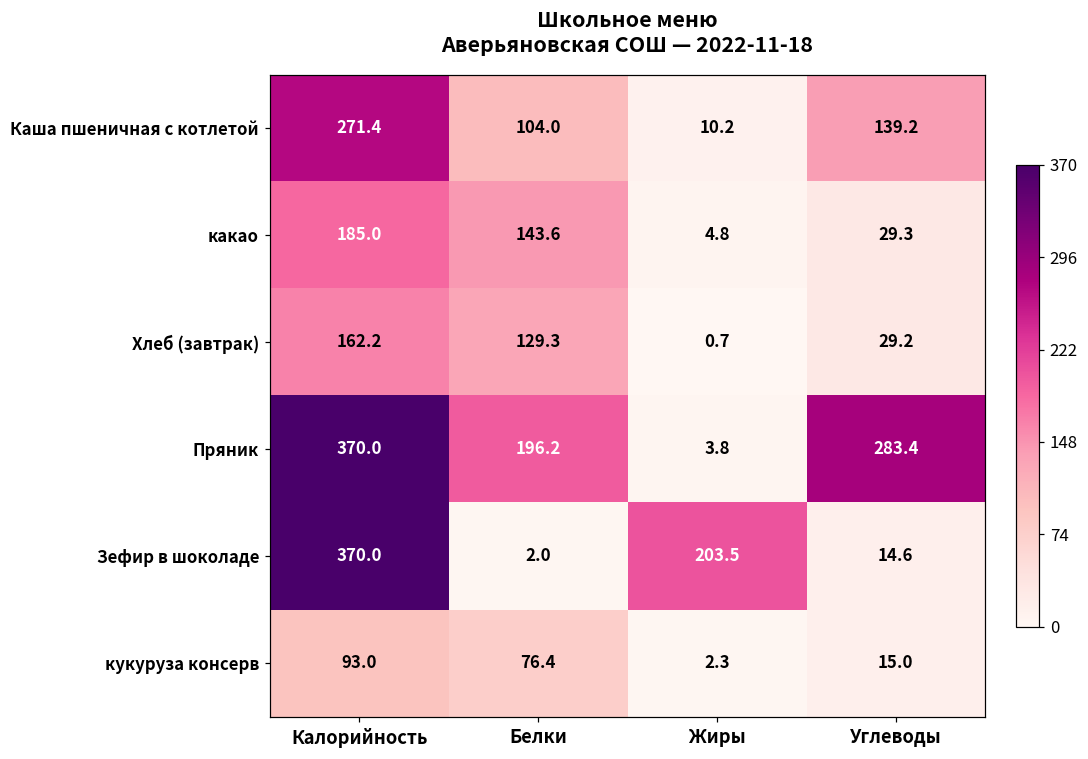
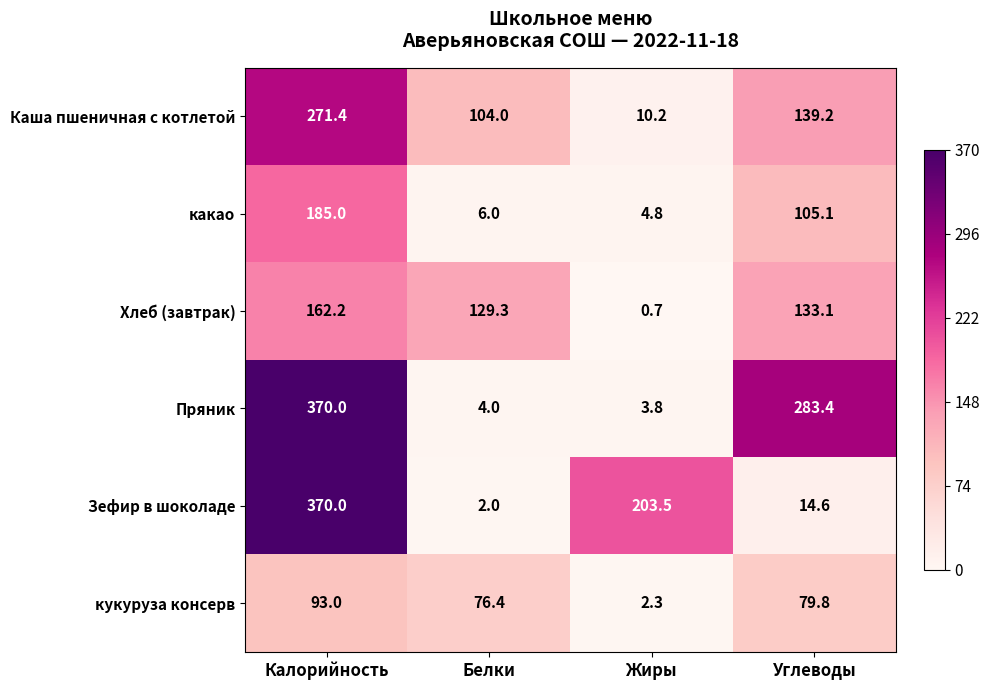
какао, Белки: 143.6 -> 6.0
какао, Углеводы: 29.3 -> 105.1
Хлеб (завтрак), Углеводы: 29.2 -> 133.1
Пряник, Белки: 196.2 -> 4.0
кукуруза консерв, Углеводы: 15.0 -> 79.8
